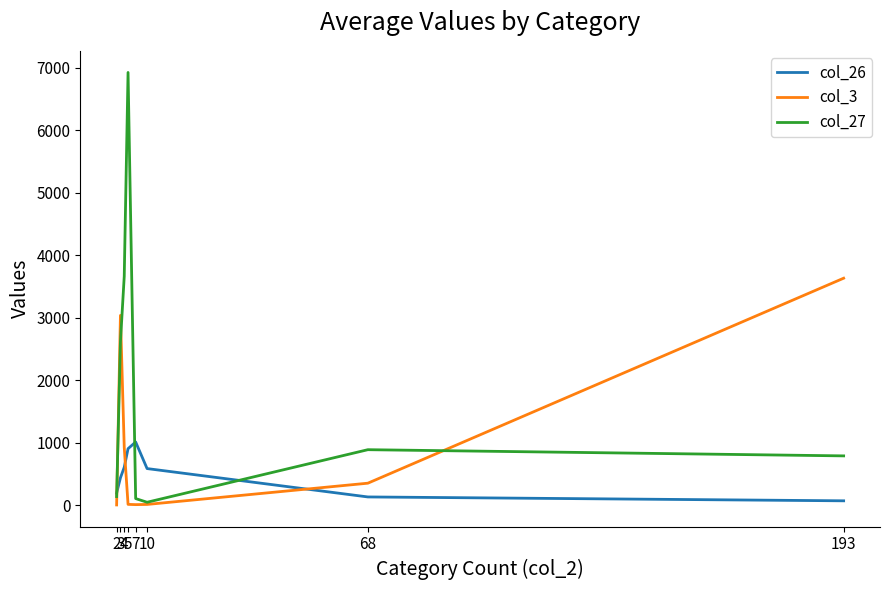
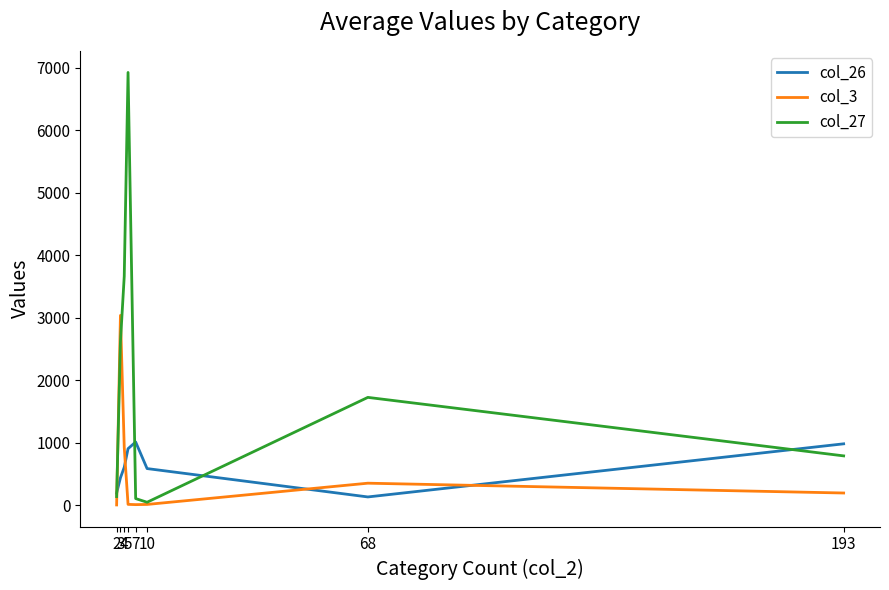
col_27, 68: 900 -> 1700
col_26, 193: 100 -> 1000
col_3, 193: 3600 -> 200
